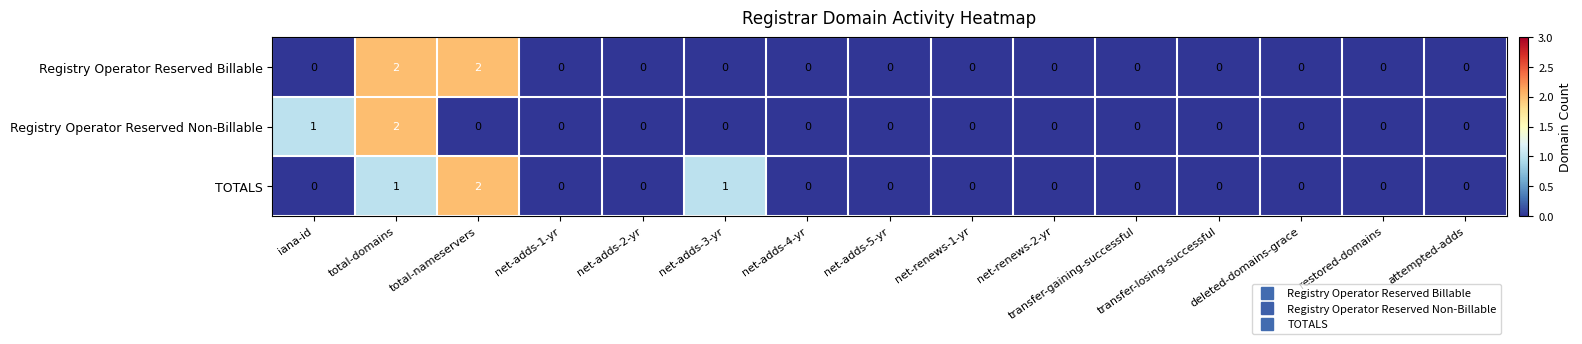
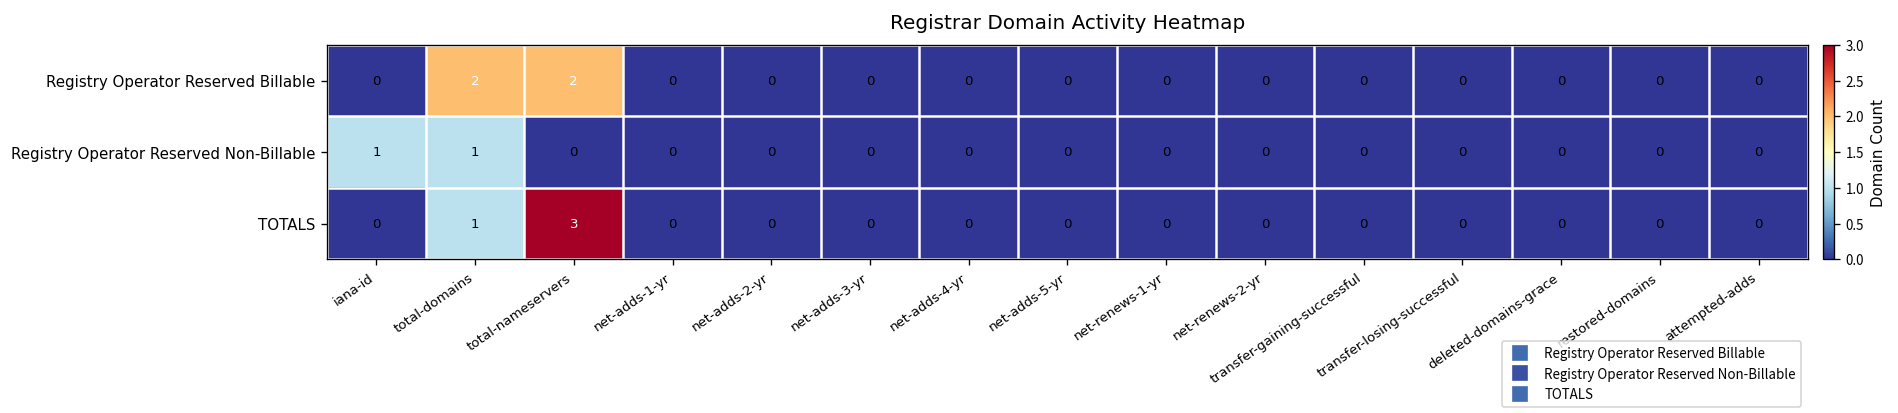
Registry Operator Reserved Non-Billable, total-domains: 2 -> 1
TOTALS, total-nameservers: 2 -> 3
TOTALS, net-adds-3-yr: 1 -> 0
